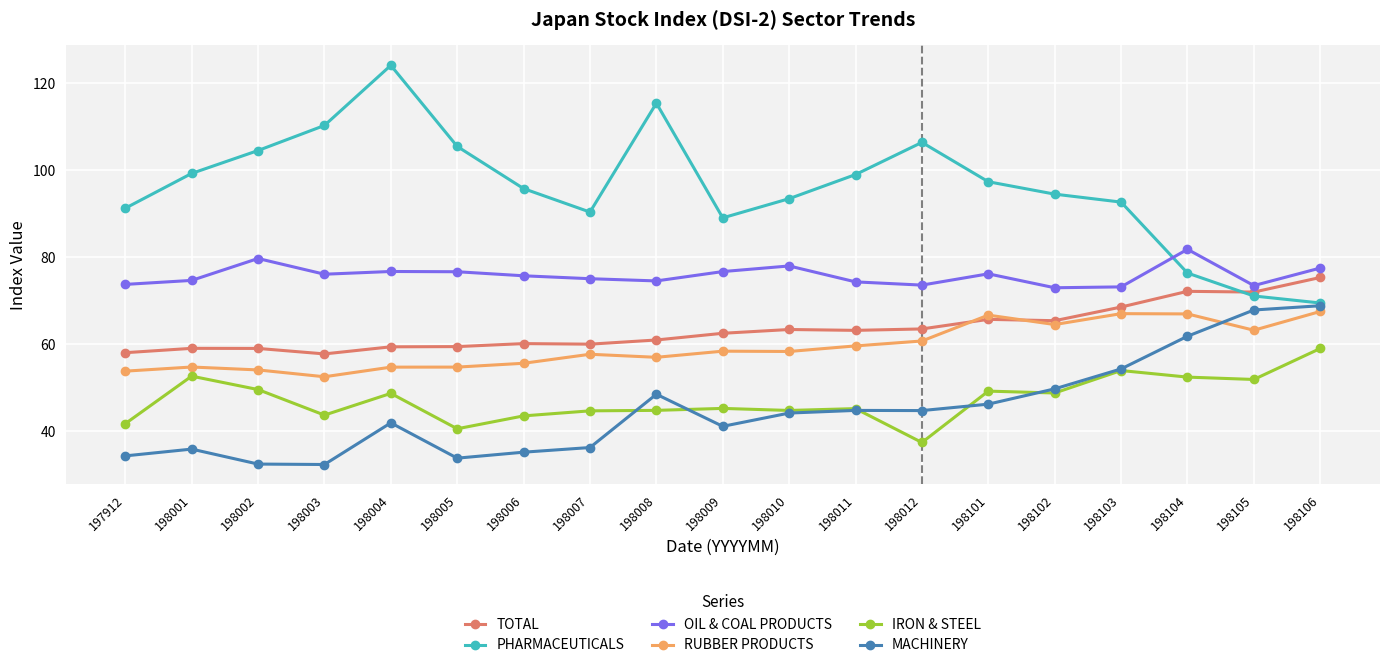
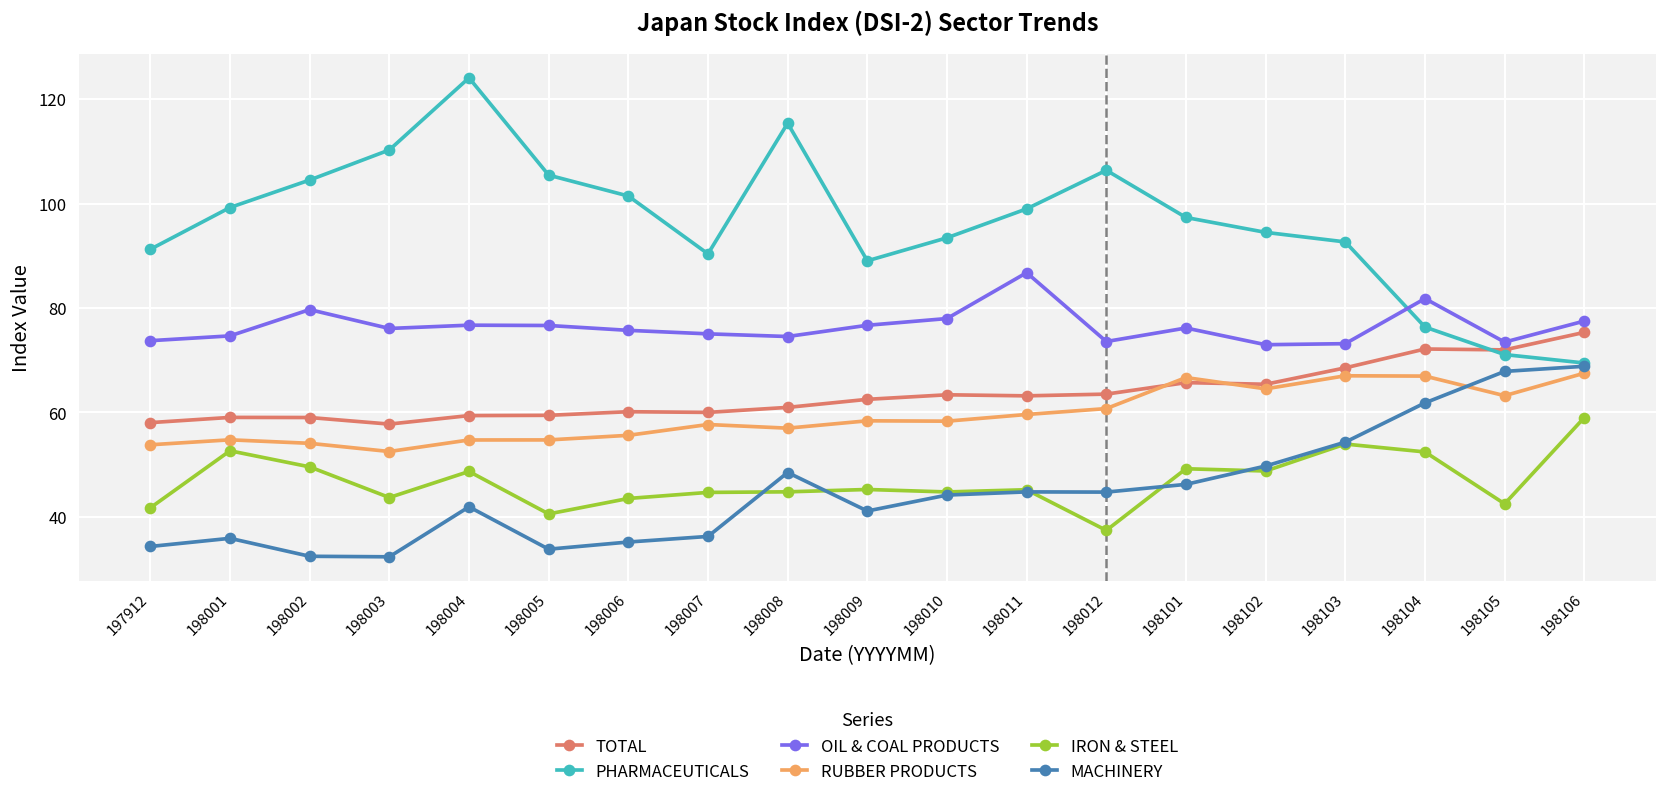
PHARMACEUTICALS, 198006: 96 -> 101
OIL & COAL PRODUCTS, 198011: 74 -> 87
IRON & STEEL, 198105: 52 -> 43
